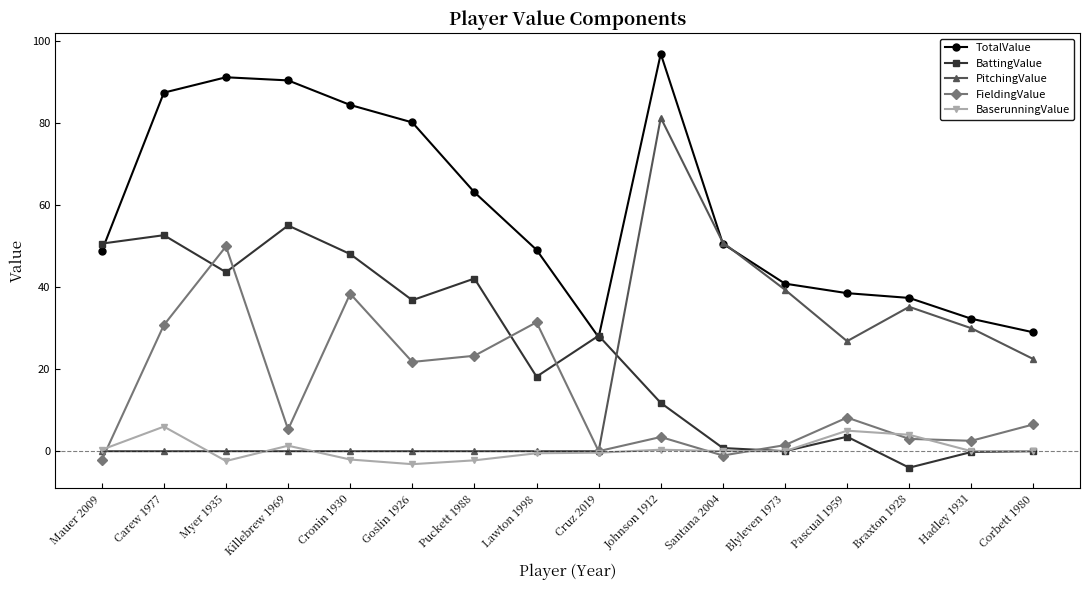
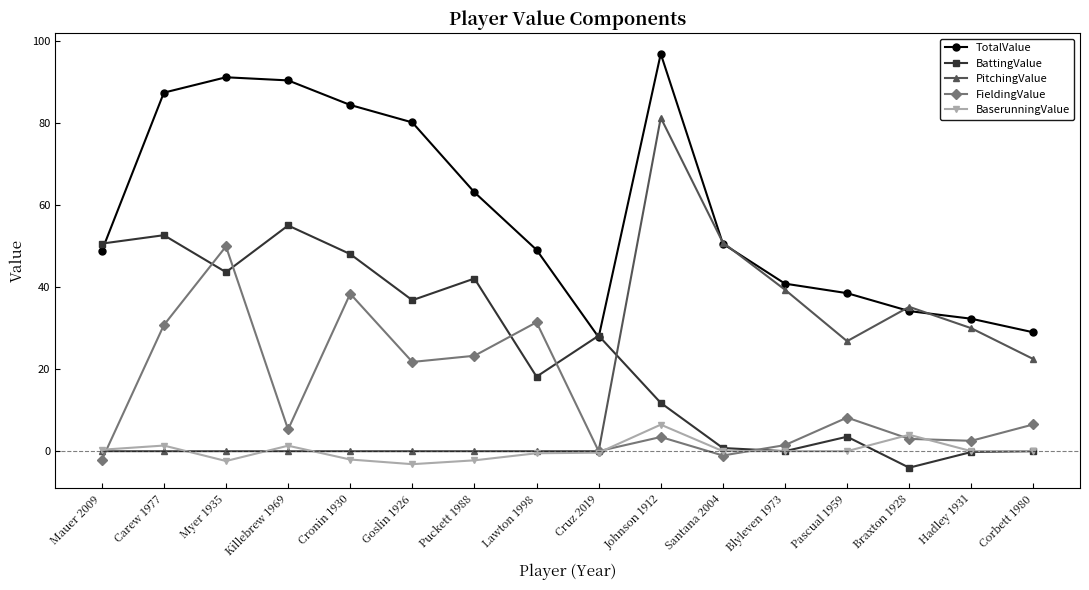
BaserunningValue, Carew 1977: 6 -> 1
BaserunningValue, Johnson 1912: 0 -> 6
BaserunningValue, Pascual 1959: 5 -> 0
TotalValue, Braxton 1928: 37 -> 34
